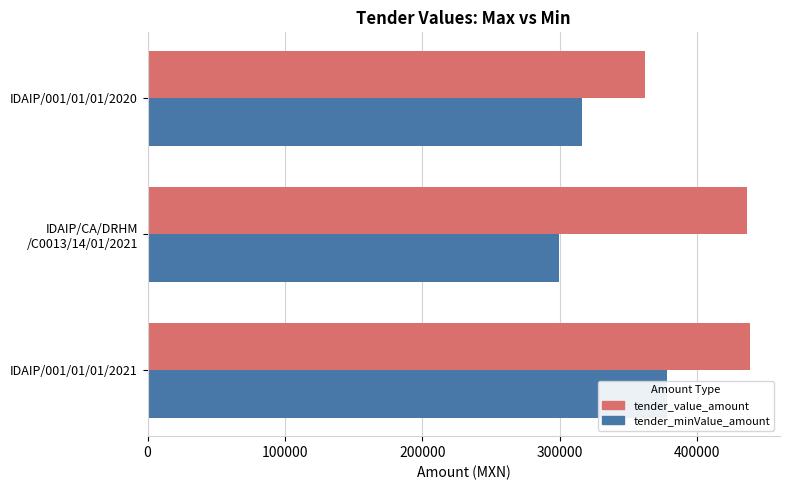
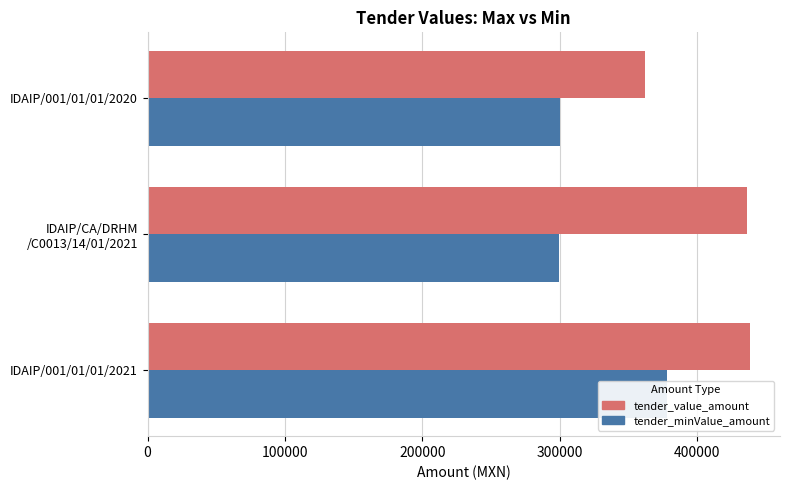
tender_minValue_amount, IDAIP/001/01/01/2020: 316000 -> 300000
